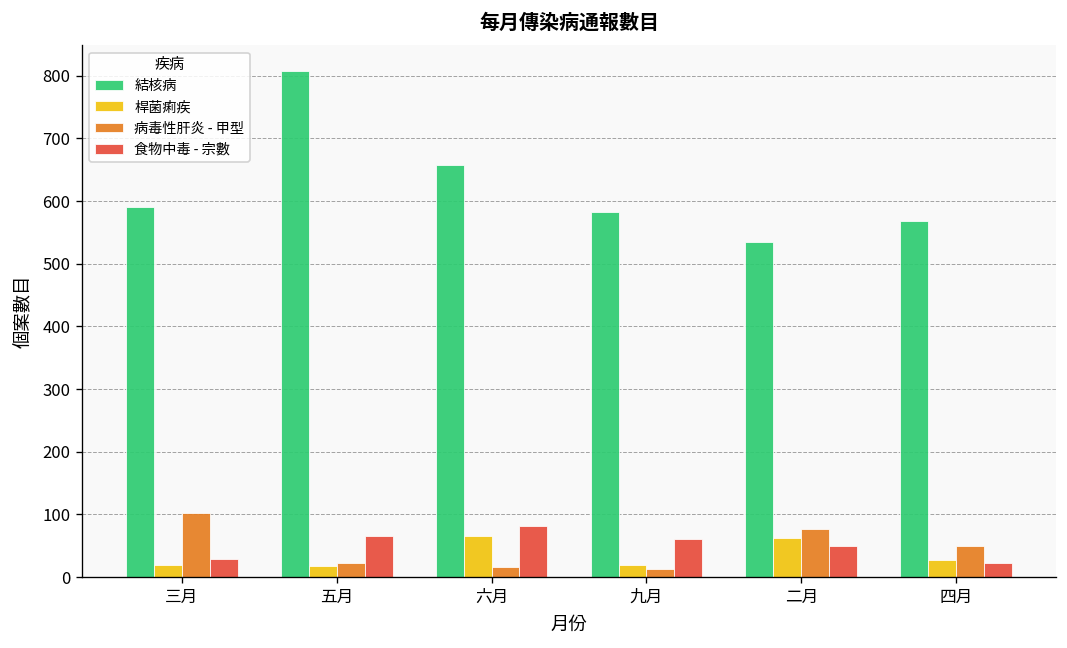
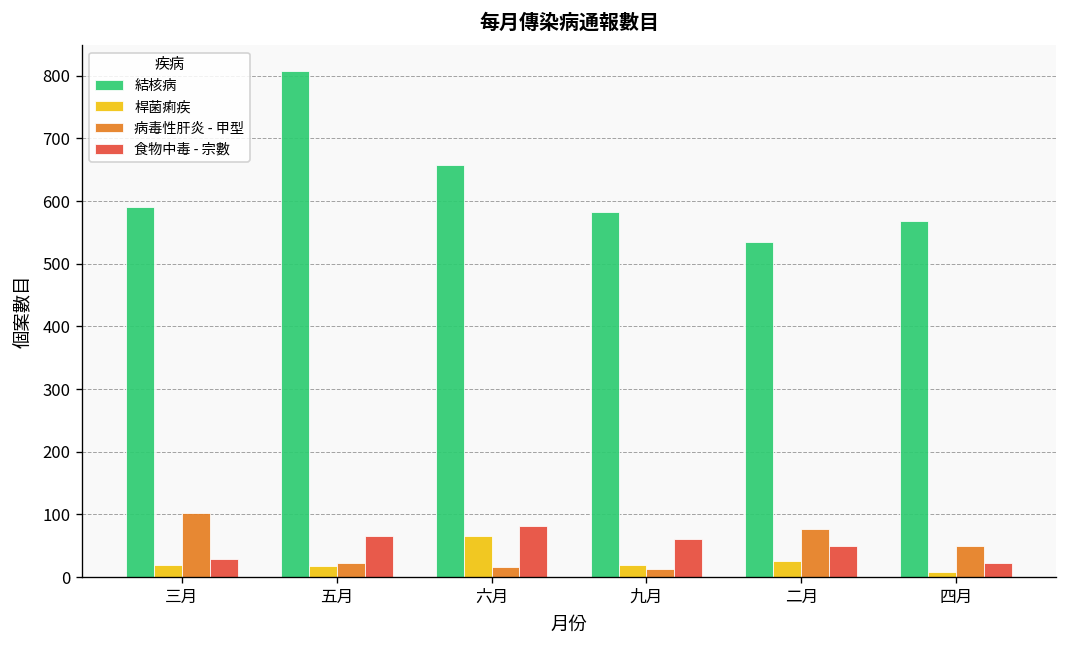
桿菌痢疾, 二月: 60 -> 30
桿菌痢疾, 四月: 30 -> 10
